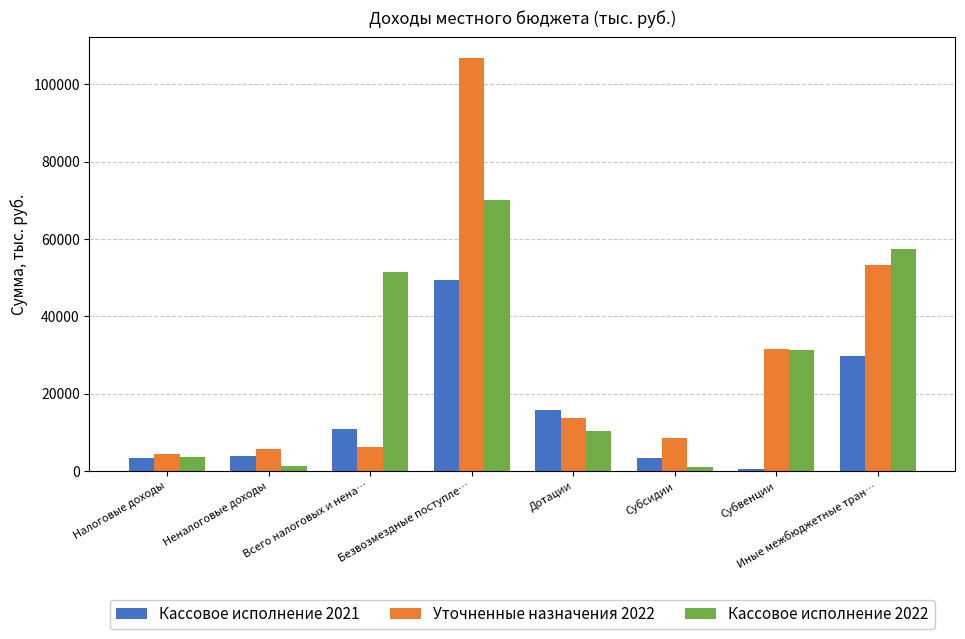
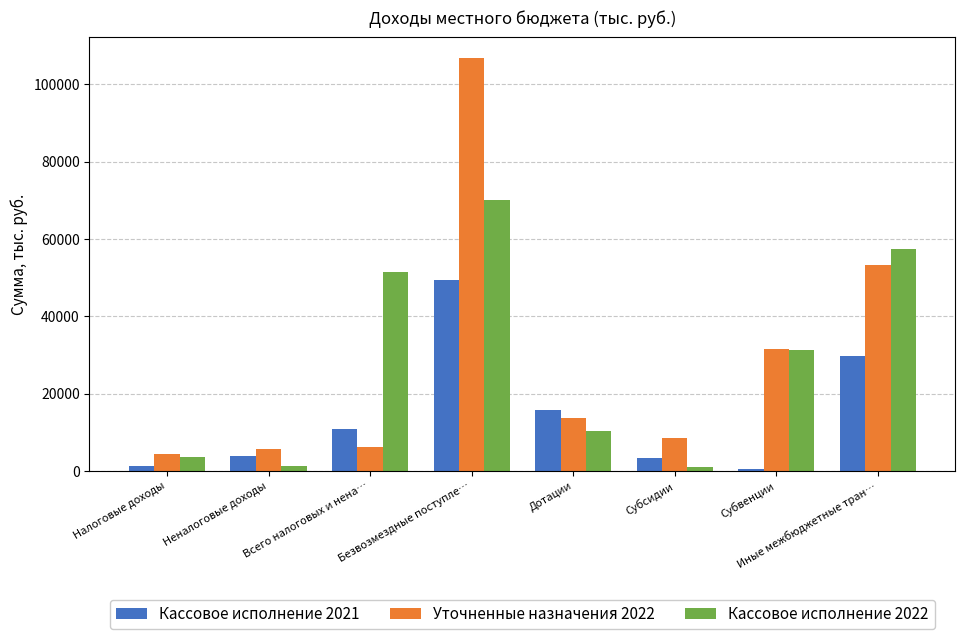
Кассовое исполнение 2021, Налоговые доходы: 3000 -> 1000
